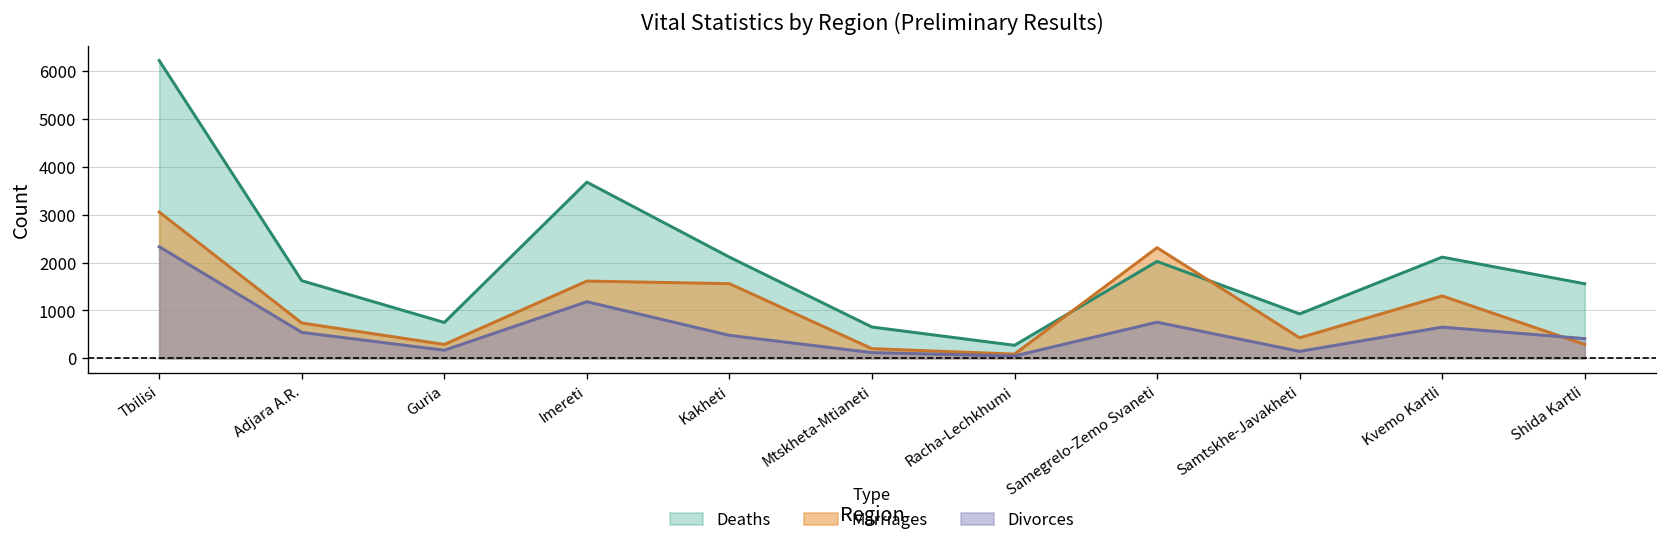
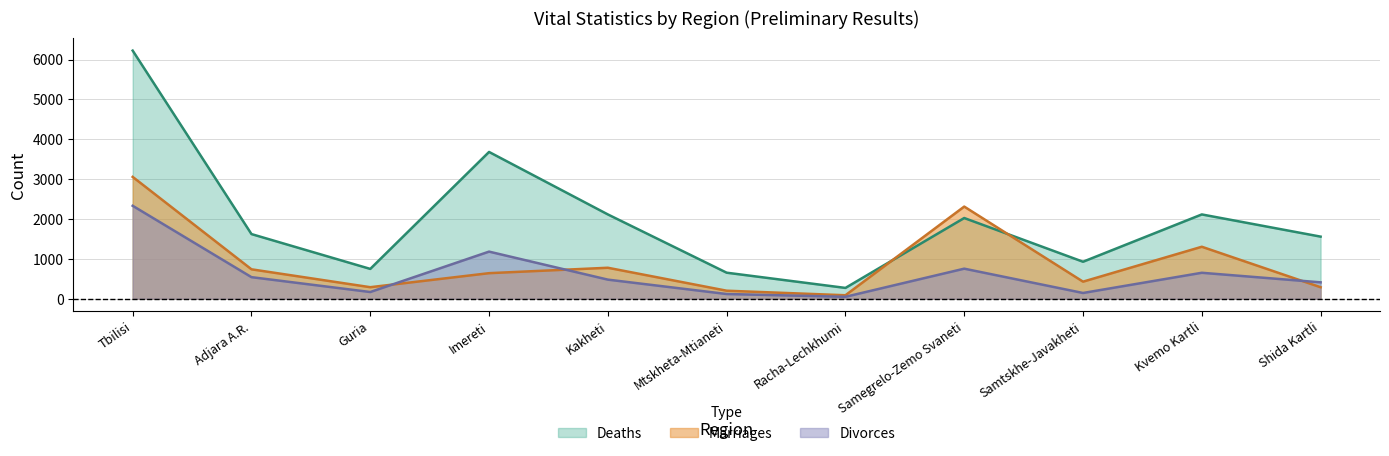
Marriages, Imereti: 1600 -> 600
Marriages, Kakheti: 1600 -> 800
